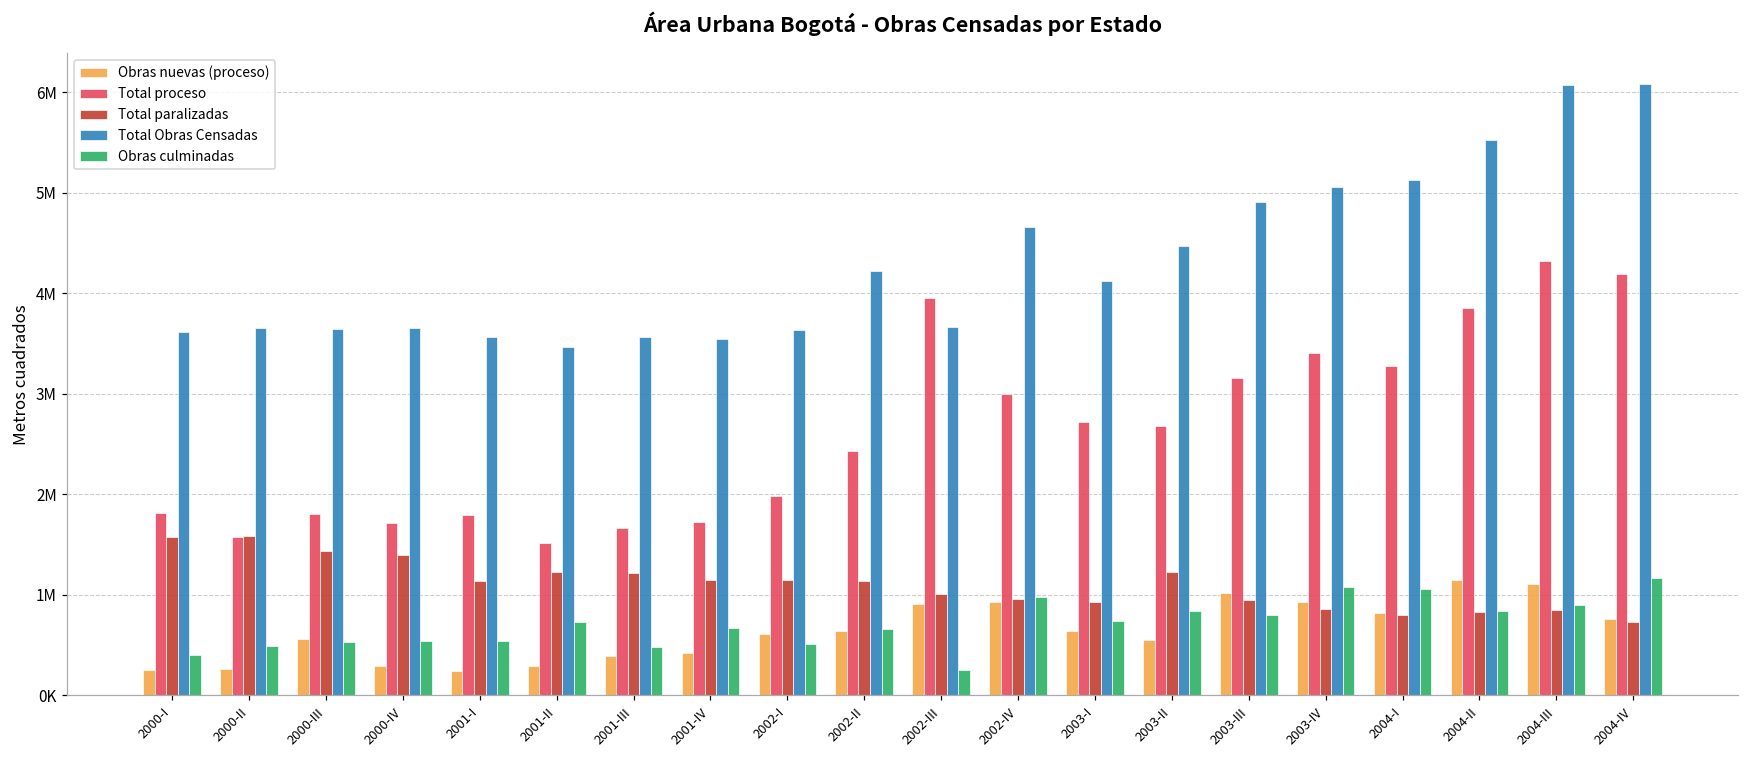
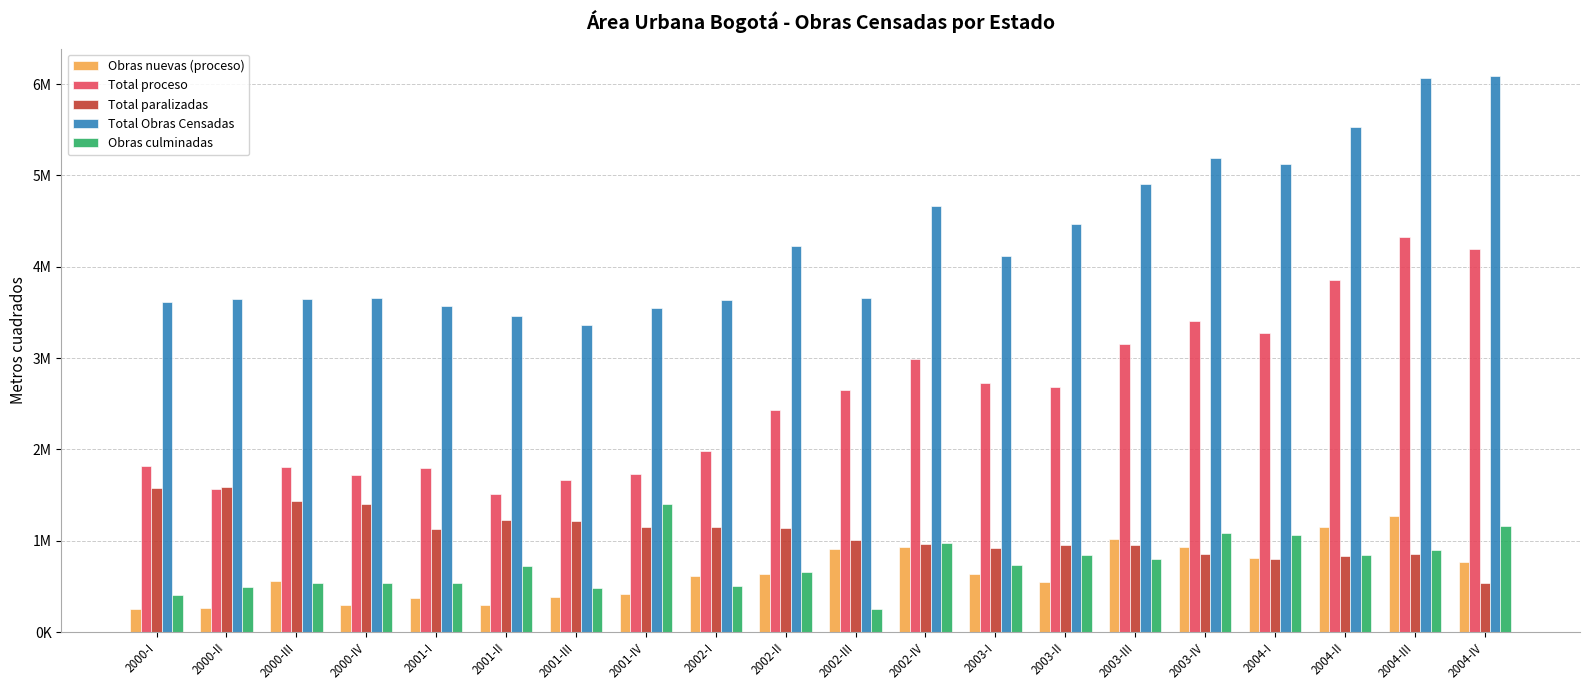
Obras nuevas (proceso), 2001-I: 200000 -> 400000
Total Obras Censadas, 2001-III: 3600000 -> 3400000
Obras culminadas, 2001-IV: 700000 -> 1400000
Total proceso, 2002-III: 4000000 -> 2600000
Total paralizadas, 2003-II: 1200000 -> 900000
Total Obras Censadas, 2003-IV: 5100000 -> 5200000
Obras nuevas (proceso), 2004-III: 1100000 -> 1300000
Total paralizadas, 2004-IV: 700000 -> 500000
